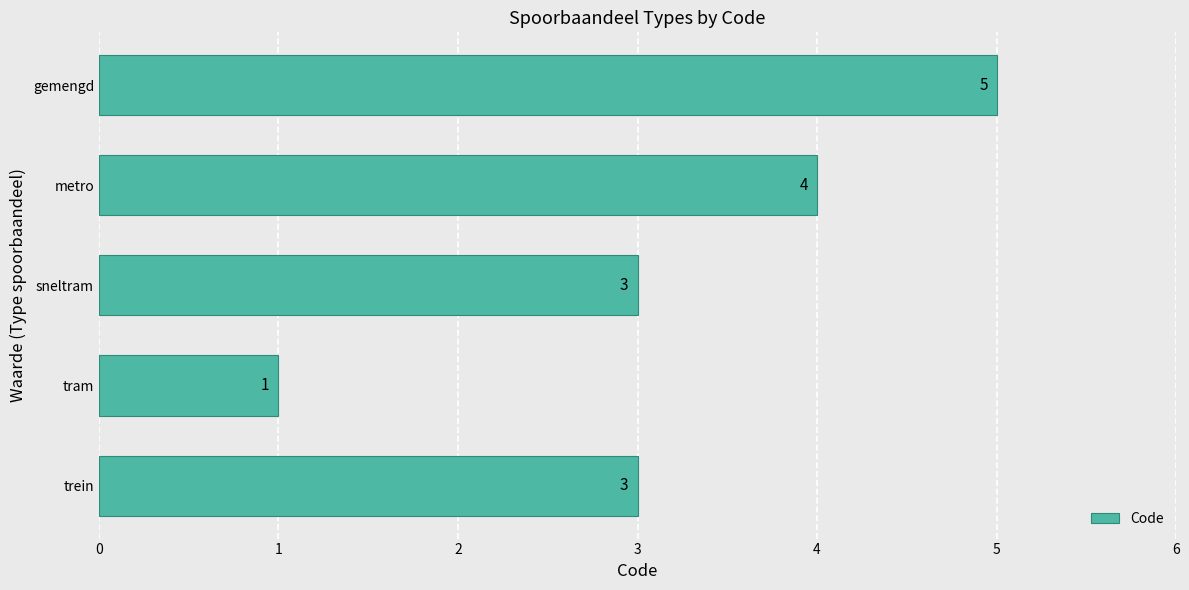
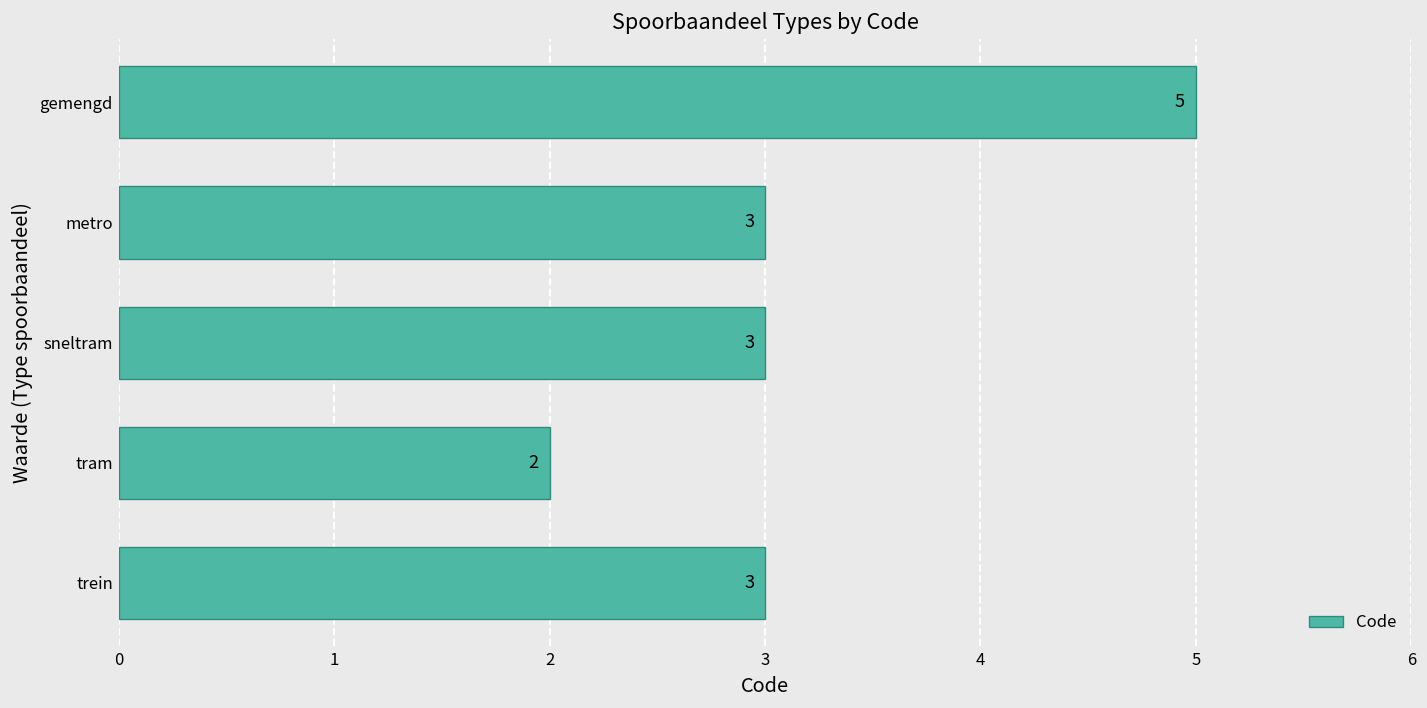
metro: 4 -> 3
tram: 1 -> 2
